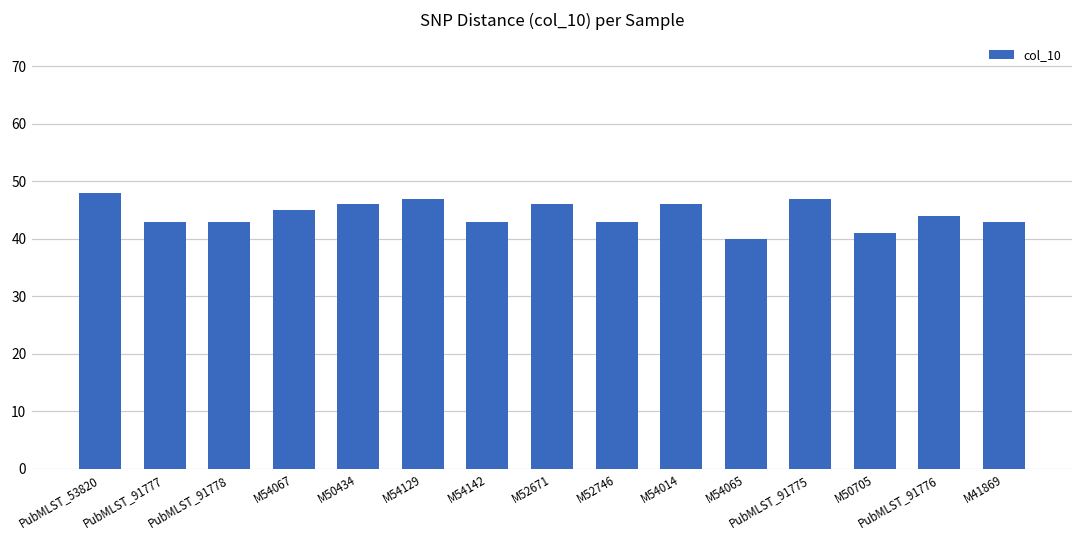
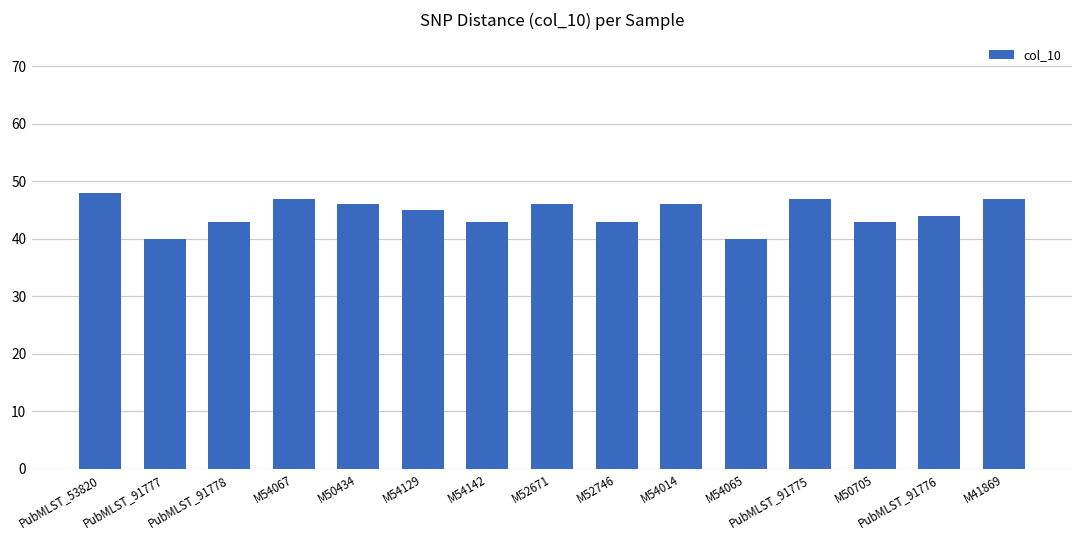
PubMLST_91777: 43 -> 40
M54067: 45 -> 47
M54129: 47 -> 45
M50705: 41 -> 43
M41869: 43 -> 47
